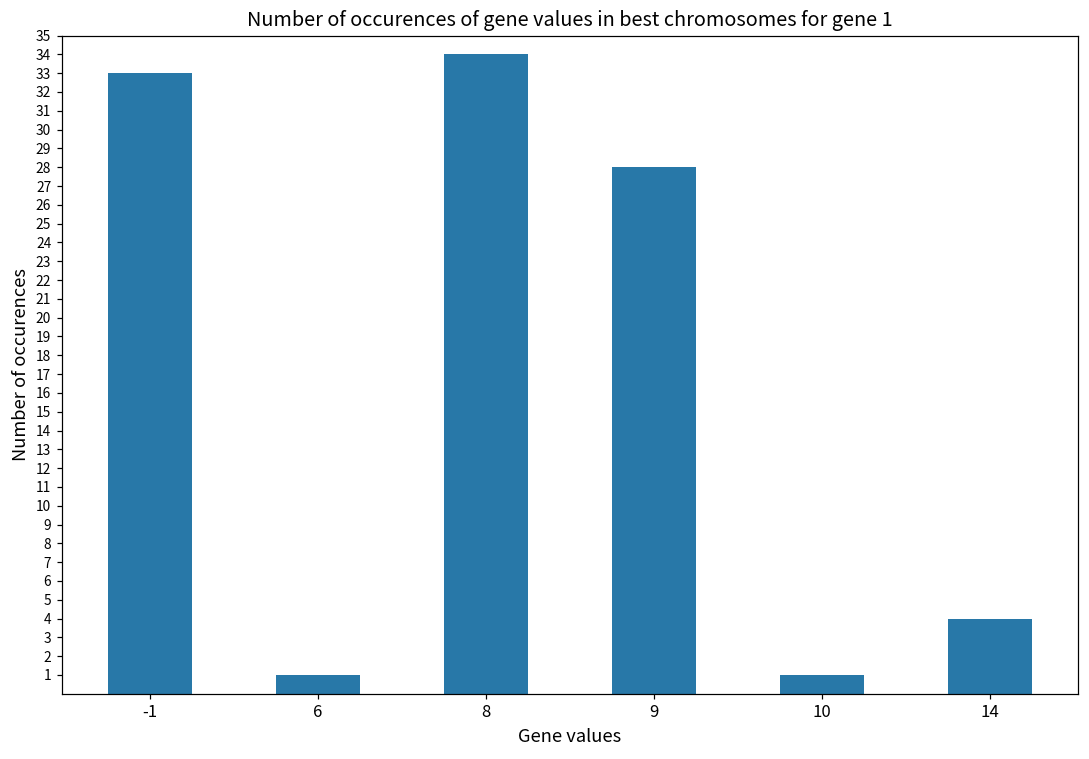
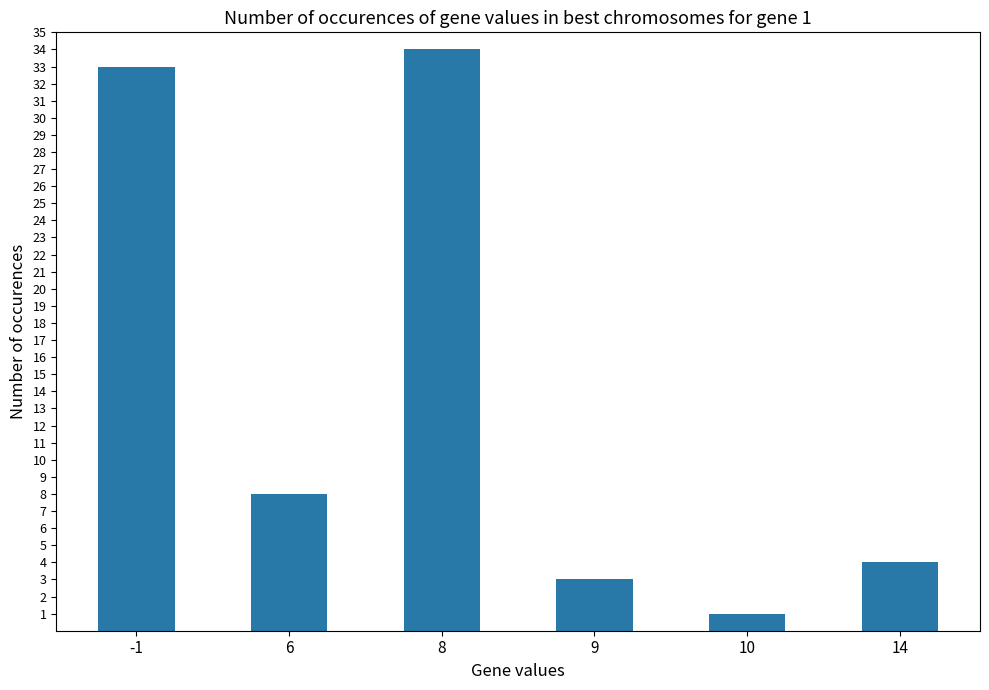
6: 1 -> 8
9: 28 -> 3
